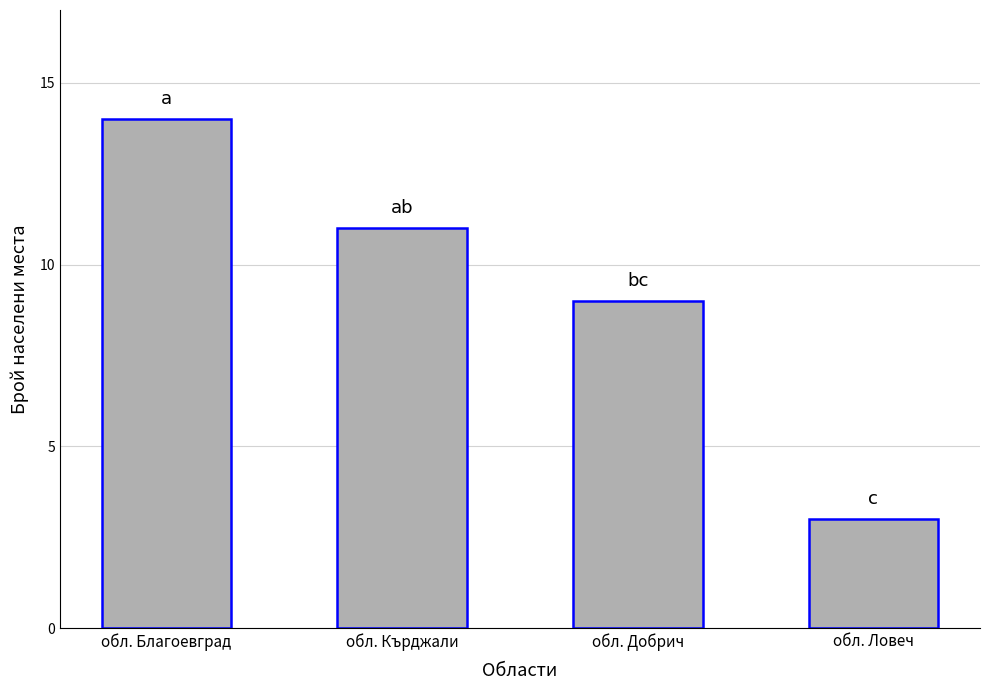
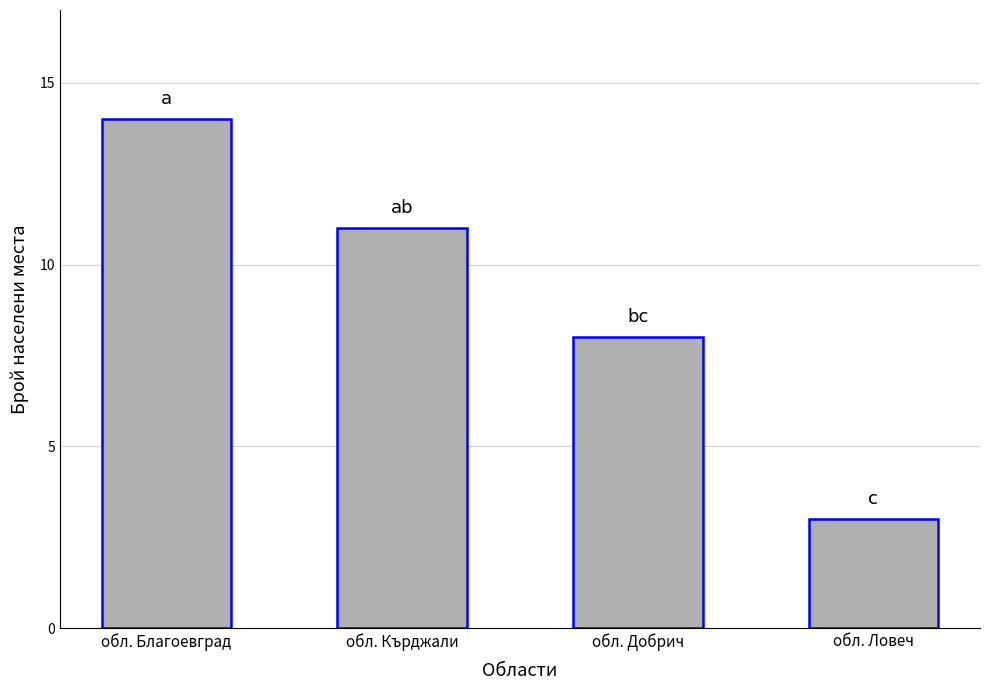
обл. Добрич: 9 -> 8
